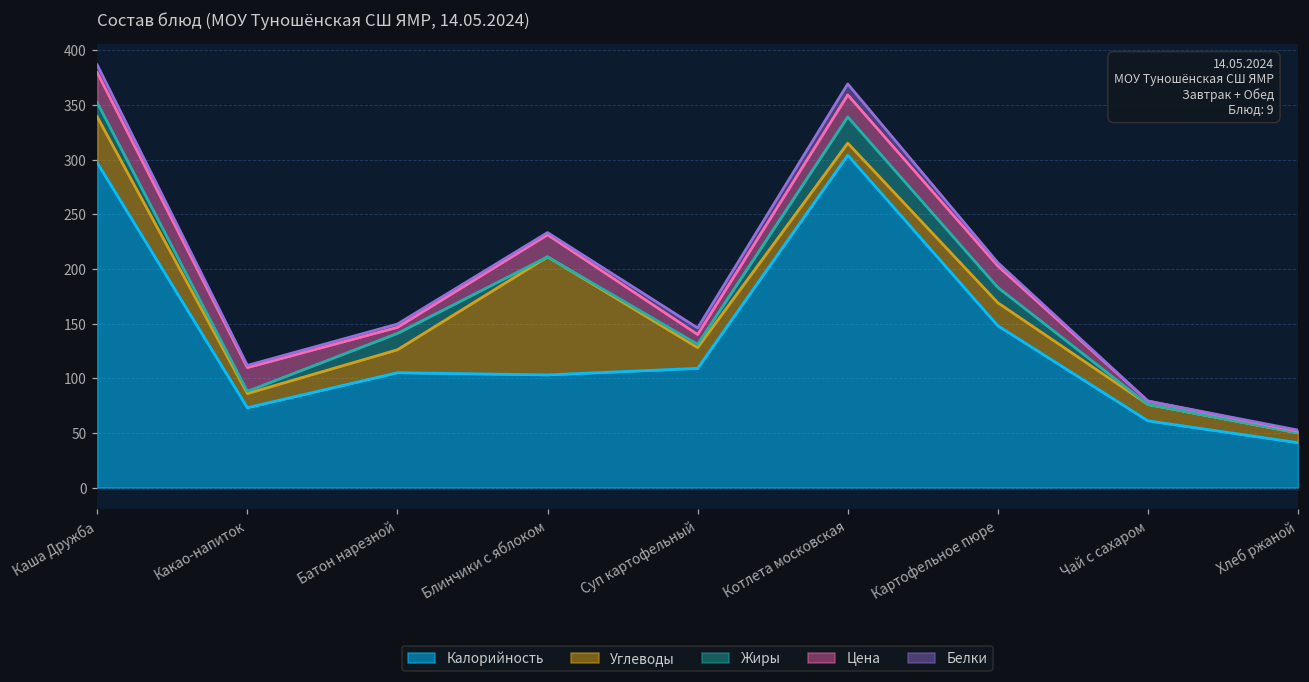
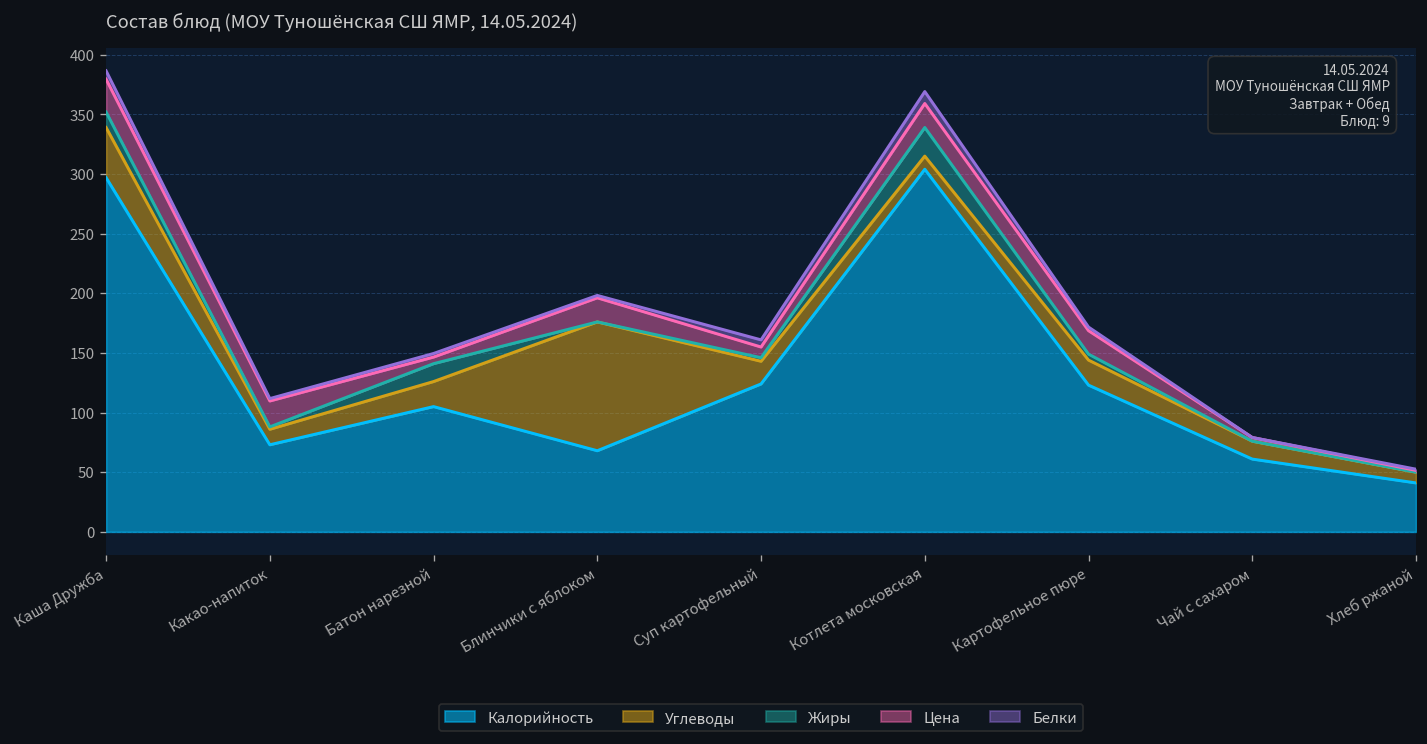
Калорийность, Блинчики с яблоком: 100 -> 70
Калорийность, Суп картофельный: 110 -> 120
Калорийность, Картофельное пюре: 150 -> 120
Жиры, Картофельное пюре: 14 -> 5
